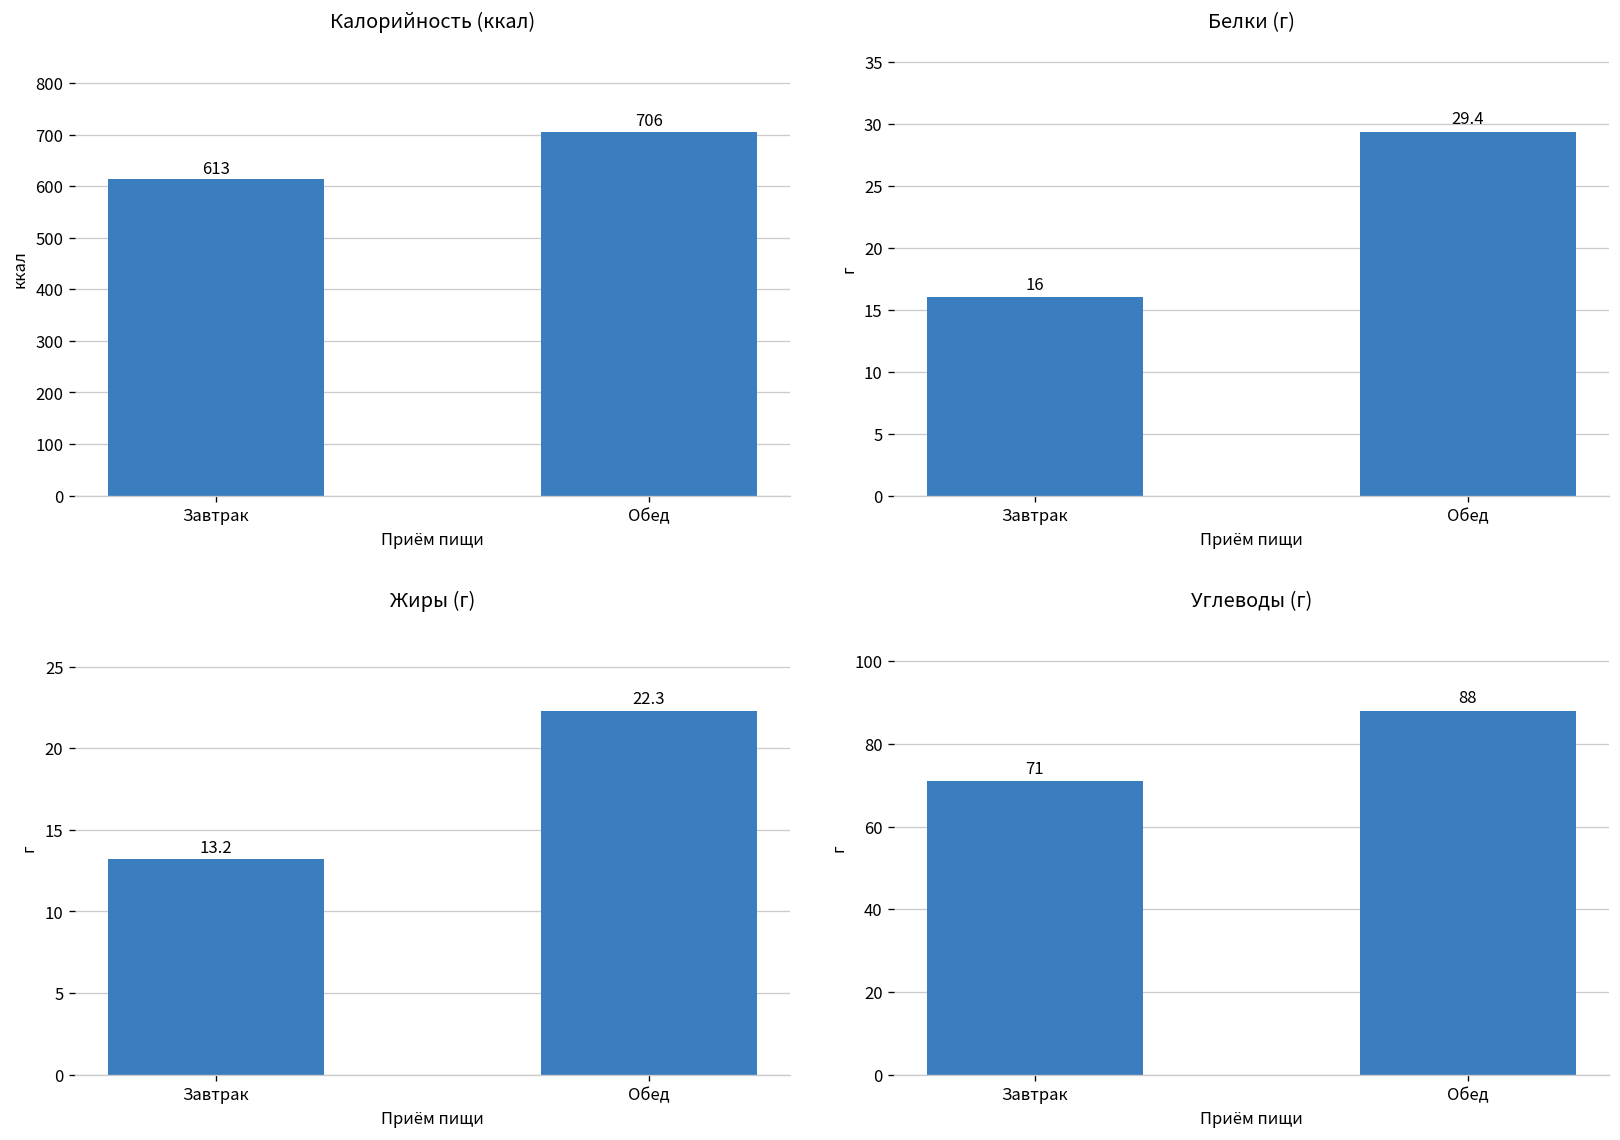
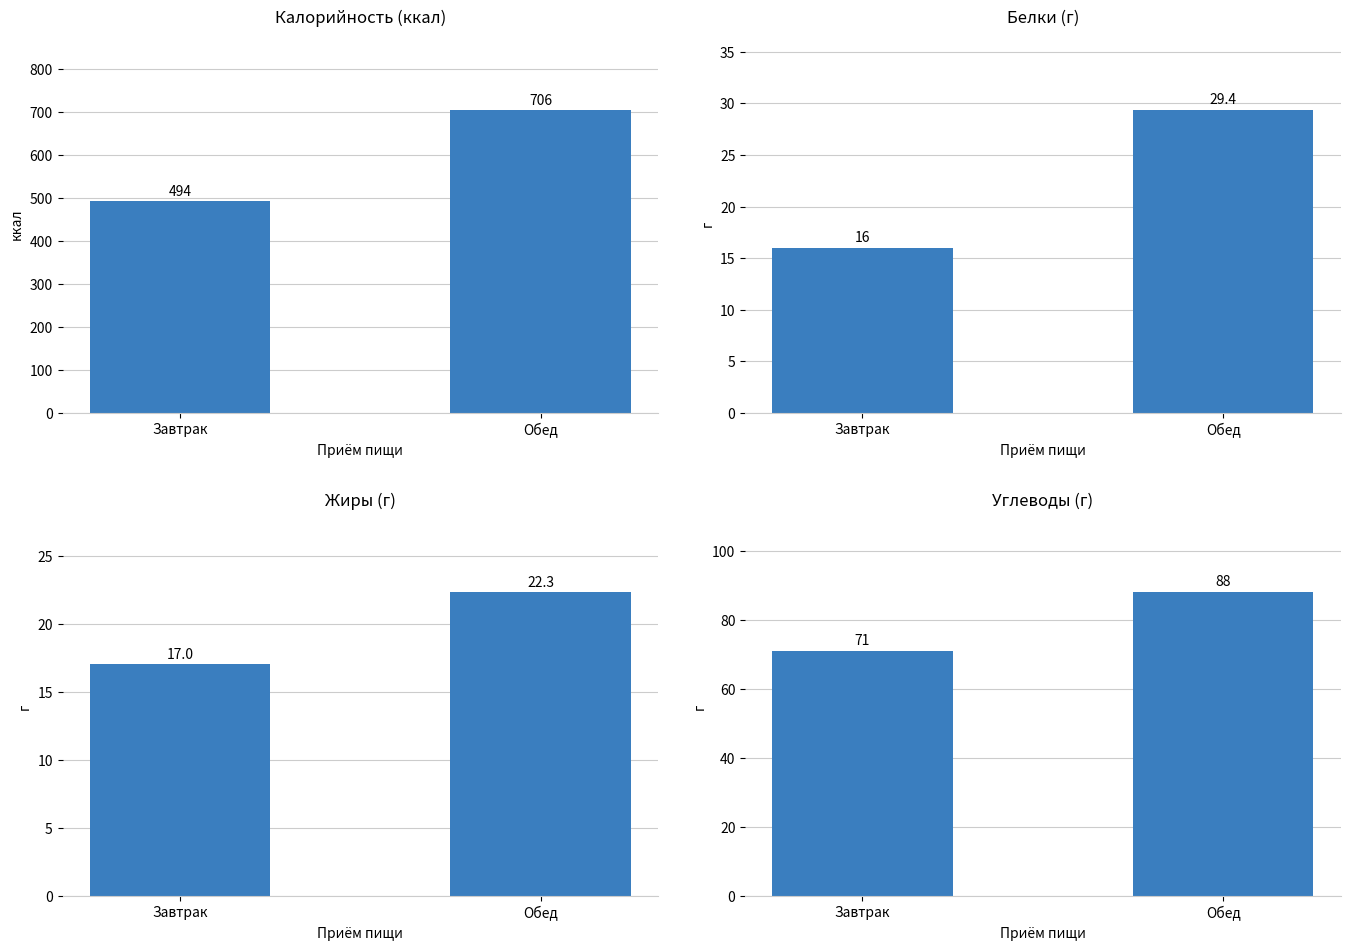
Калорийность (ккал), Завтрак: 613 -> 494
Жиры (г), Завтрак: 13.2 -> 17.0
